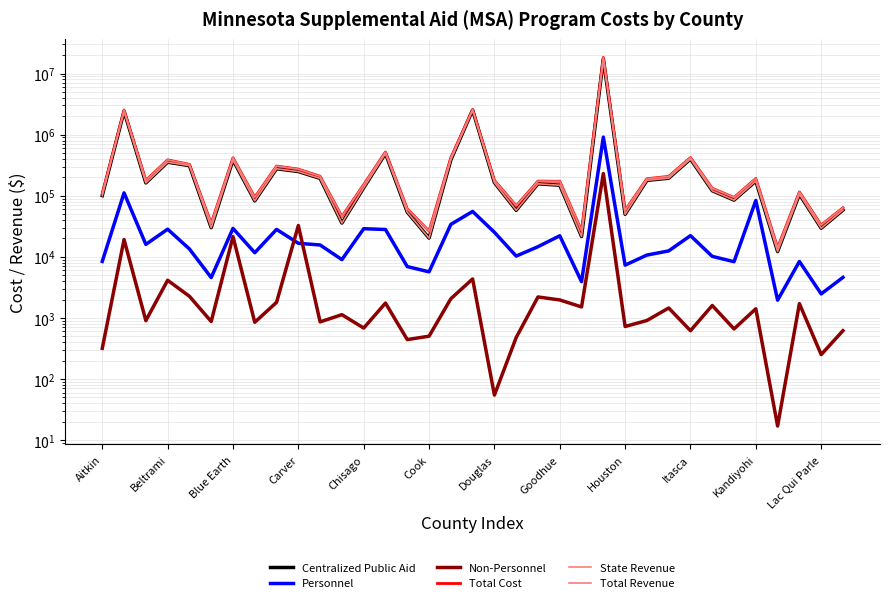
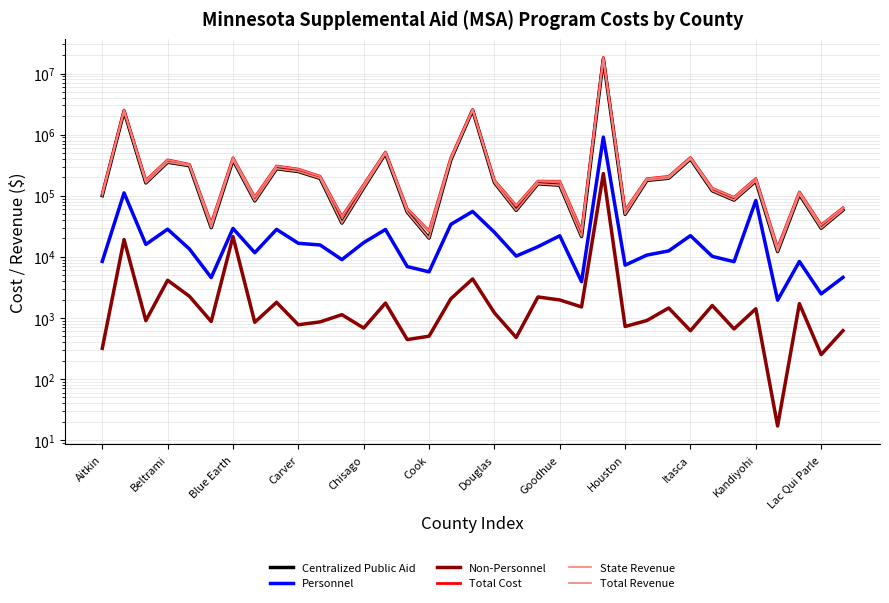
Non-Personnel, Carver: 30000 -> 800
Personnel, Chisago: 30000 -> 17000
Non-Personnel, Douglas: 50 -> 1200
